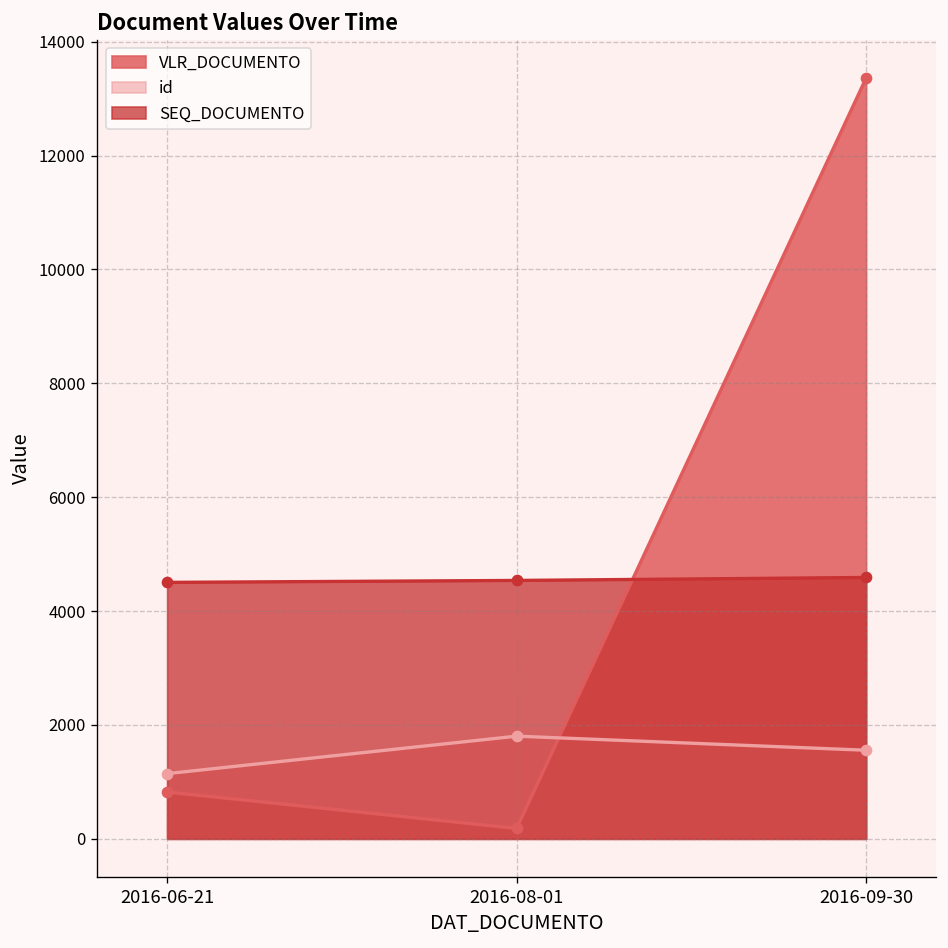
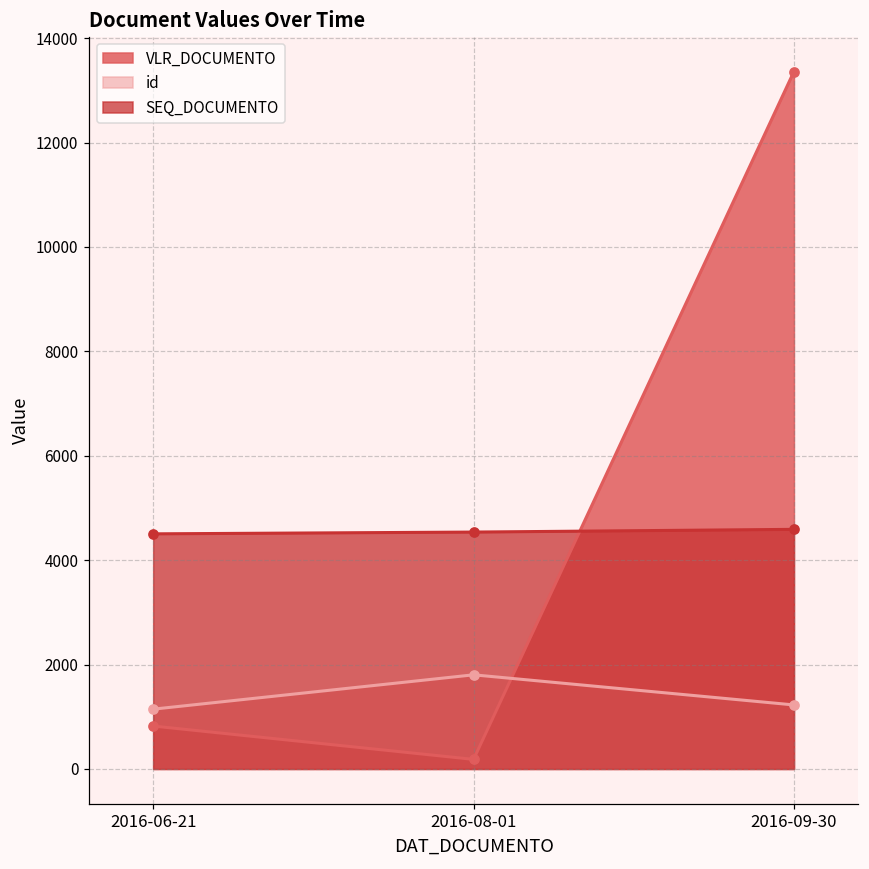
id, 2016-09-30: 1600 -> 1200
